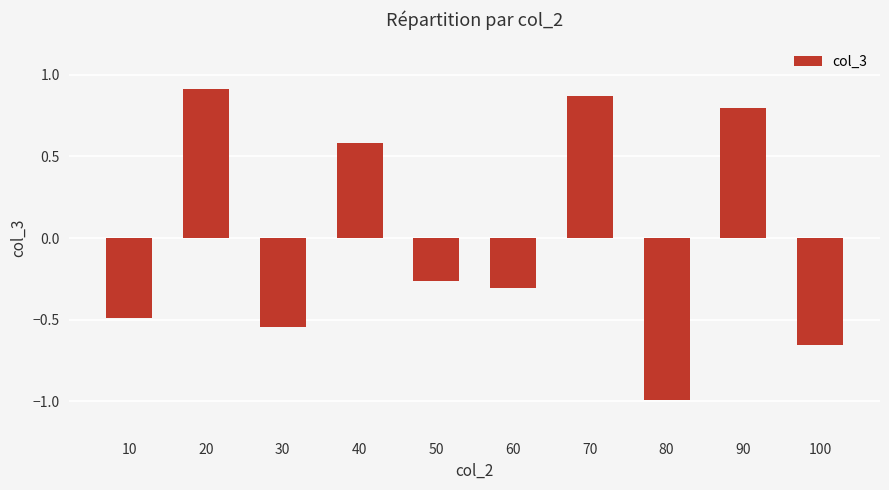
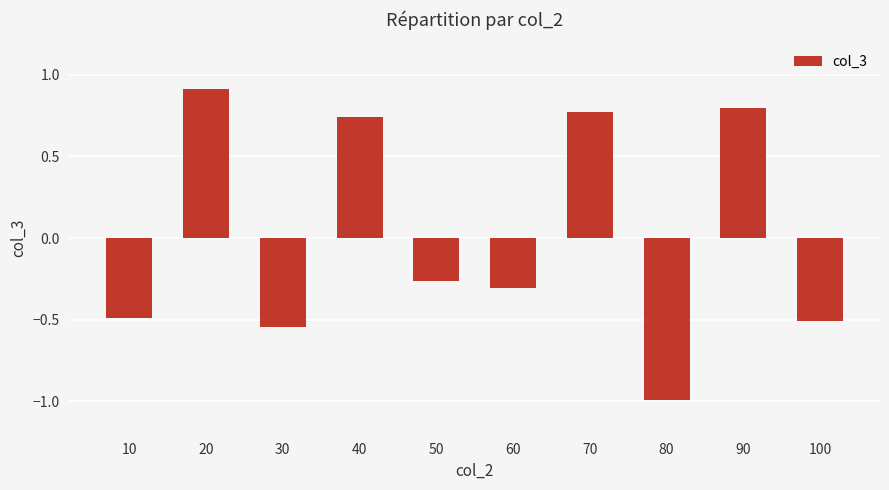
40: 0.58 -> 0.75
70: 0.87 -> 0.77
100: -0.66 -> -0.51
